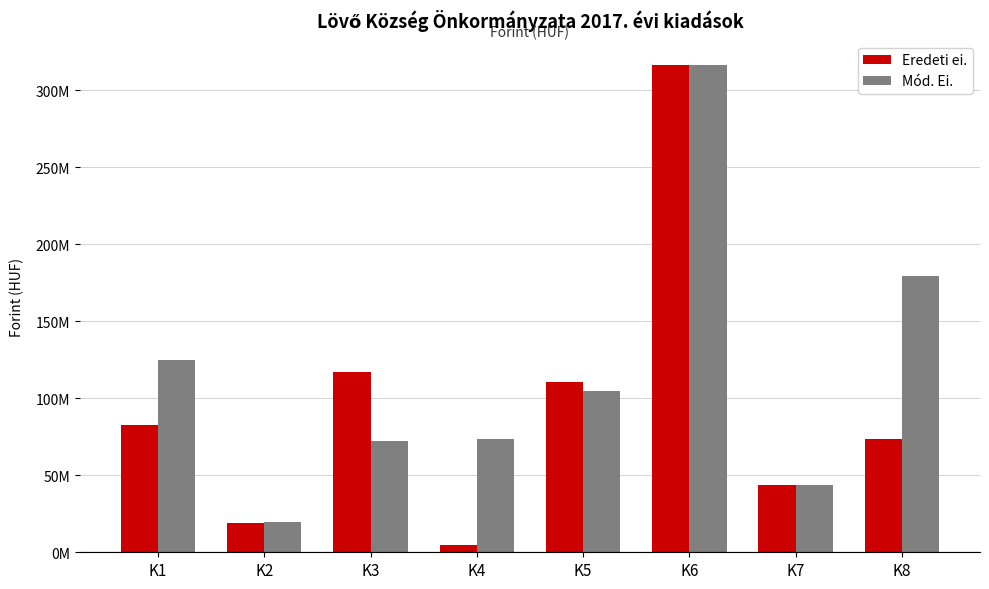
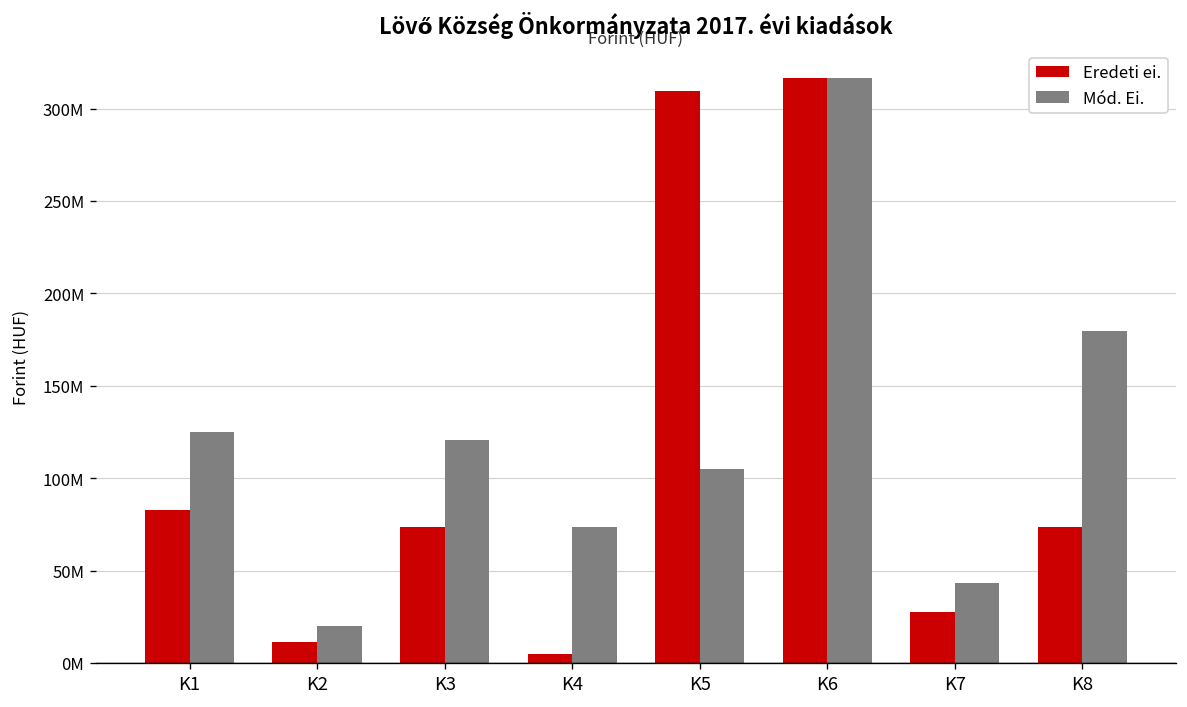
Eredeti ei., K2: 19000000 -> 11000000
Eredeti ei., K3: 117000000 -> 74000000
Mód. Ei., K3: 72000000 -> 121000000
Eredeti ei., K5: 110000000 -> 310000000
Eredeti ei., K7: 43000000 -> 27000000
